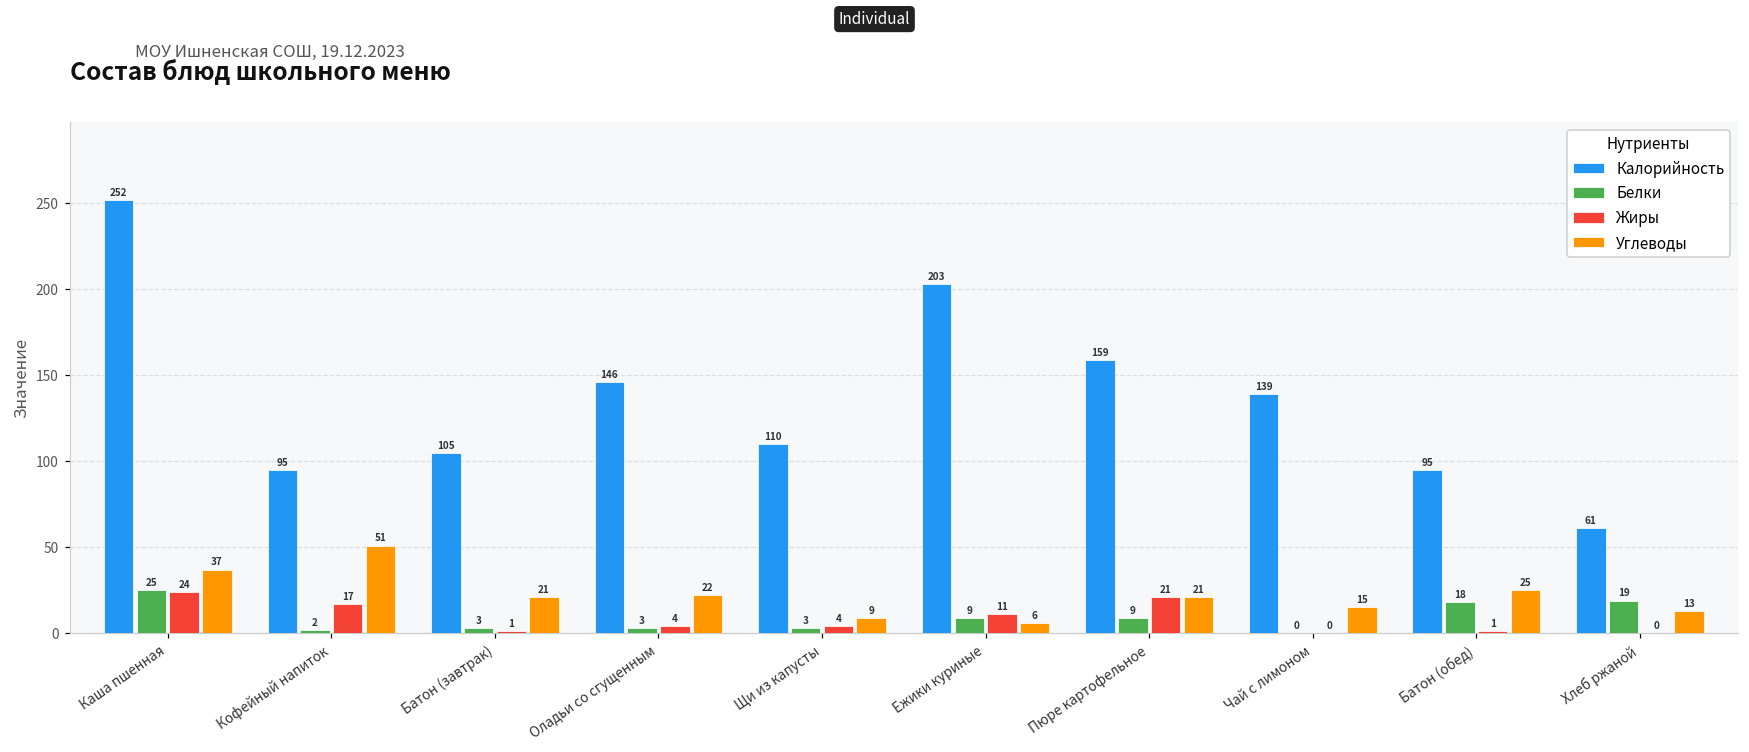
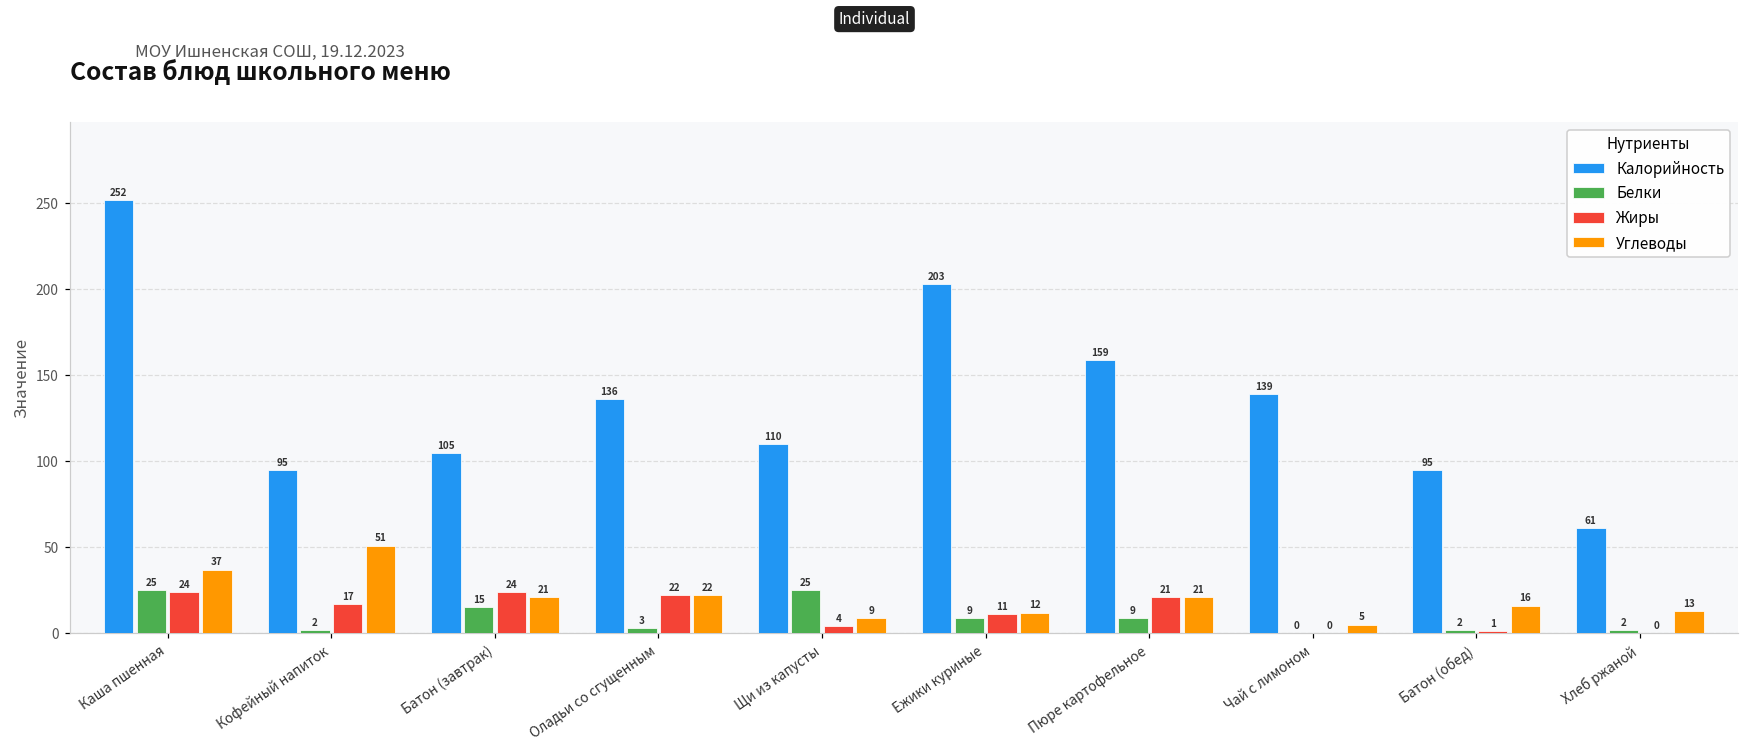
Белки, Батон (завтрак): 3 -> 15
Жиры, Батон (завтрак): 1 -> 24
Калорийность, Оладьи со сгущенным: 146 -> 136
Жиры, Оладьи со сгущенным: 4 -> 22
Белки, Щи из капусты: 3 -> 25
Углеводы, Ежики куриные: 6 -> 12
Углеводы, Чай с лимоном: 15 -> 5
Белки, Батон (обед): 18 -> 2
Углеводы, Батон (обед): 25 -> 16
Белки, Хлеб ржаной: 19 -> 2
